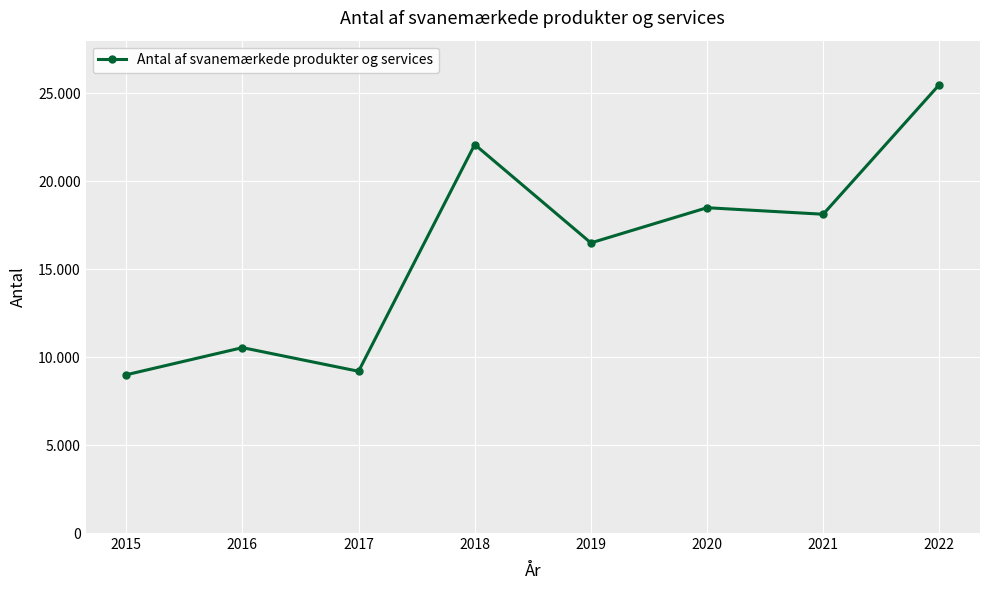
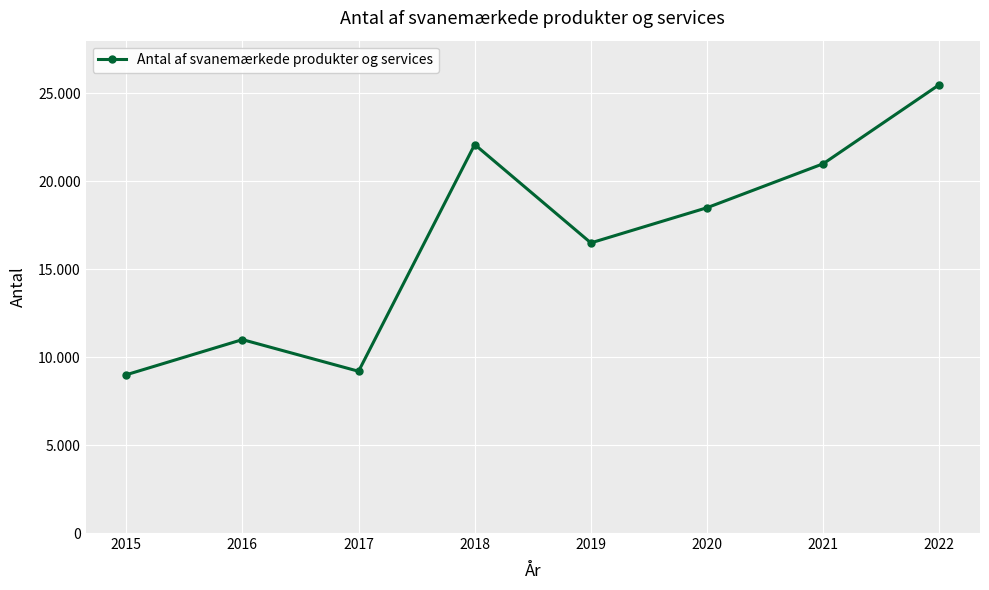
2016: 10.5 -> 11.0
2021: 18.1 -> 21.0
